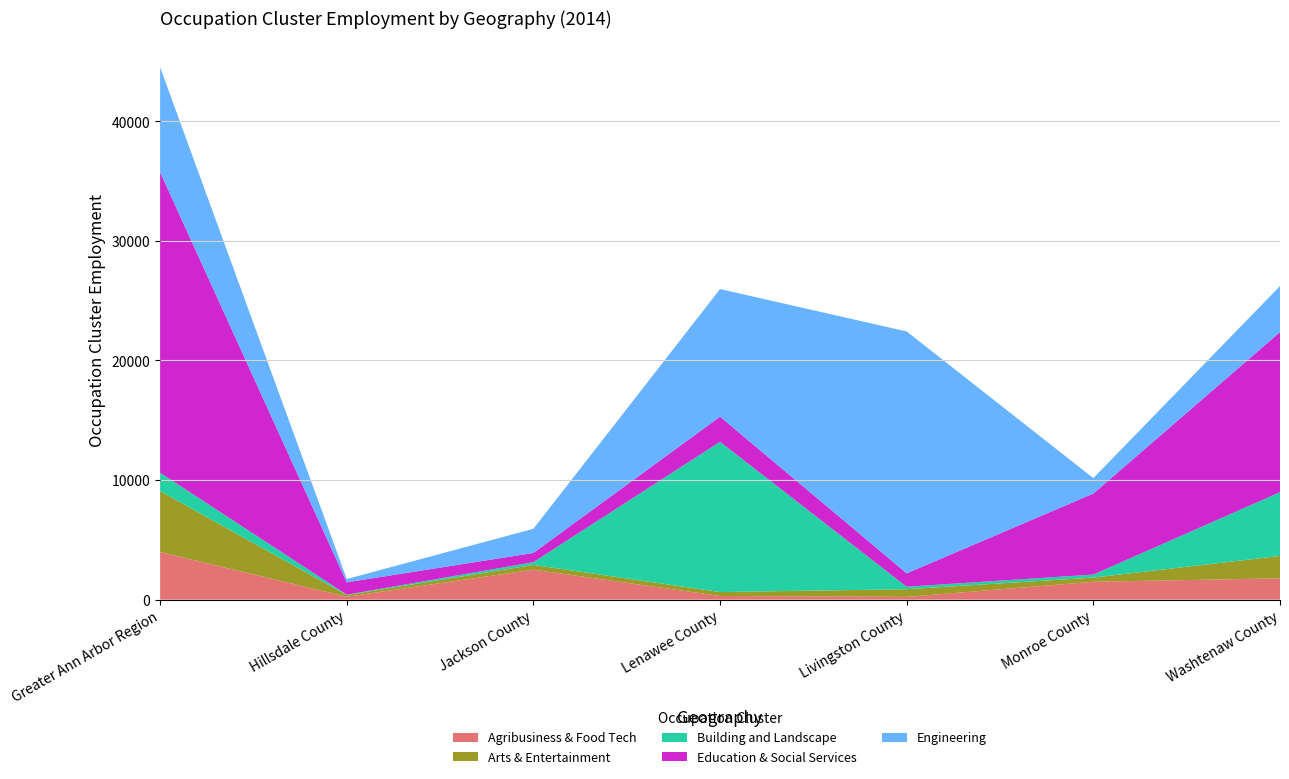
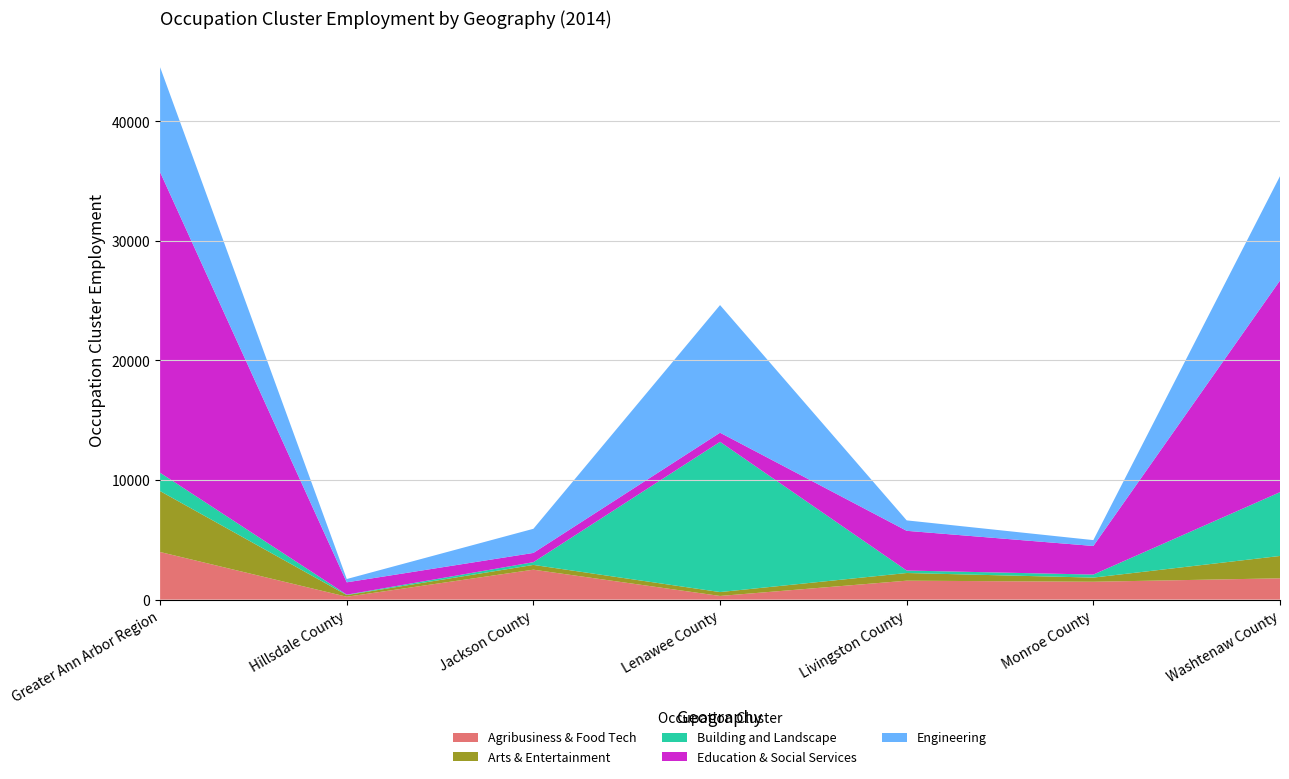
Education & Social Services, Lenawee County: 2100 -> 800
Agribusiness & Food Tech, Livingston County: 200 -> 1600
Education & Social Services, Livingston County: 1100 -> 3300
Engineering, Livingston County: 20200 -> 900
Education & Social Services, Monroe County: 6800 -> 2400
Engineering, Monroe County: 1300 -> 500
Education & Social Services, Washtenaw County: 13400 -> 17700
Engineering, Washtenaw County: 3800 -> 8700
